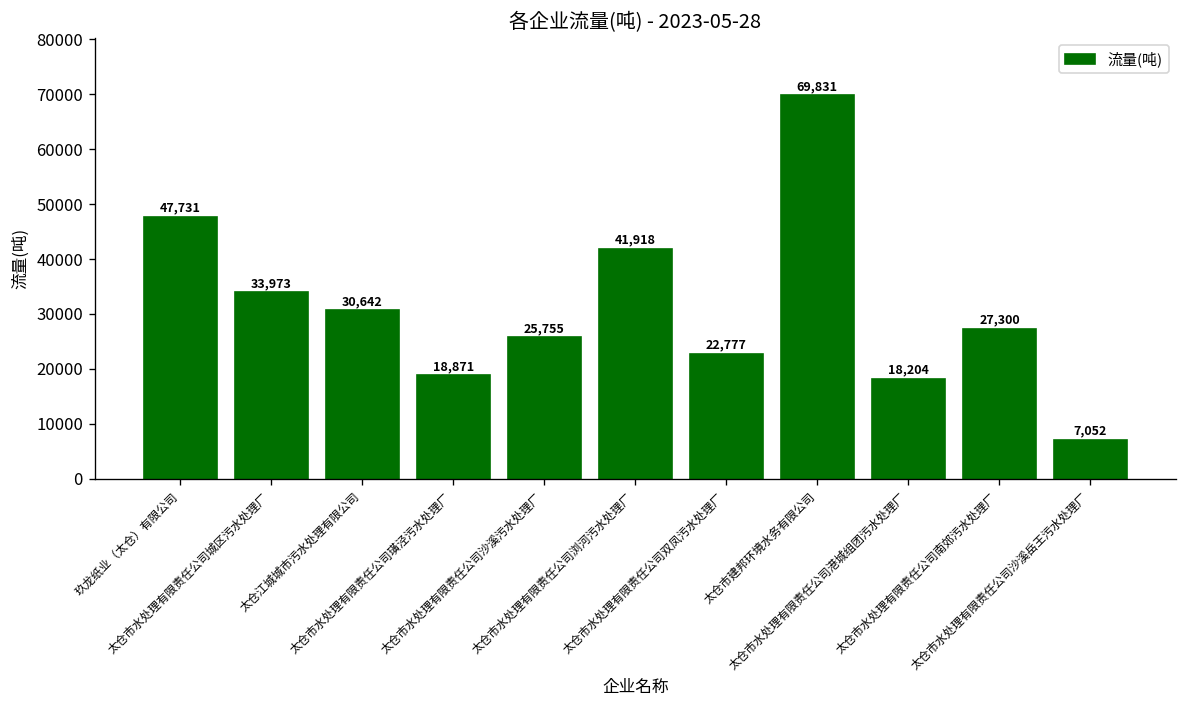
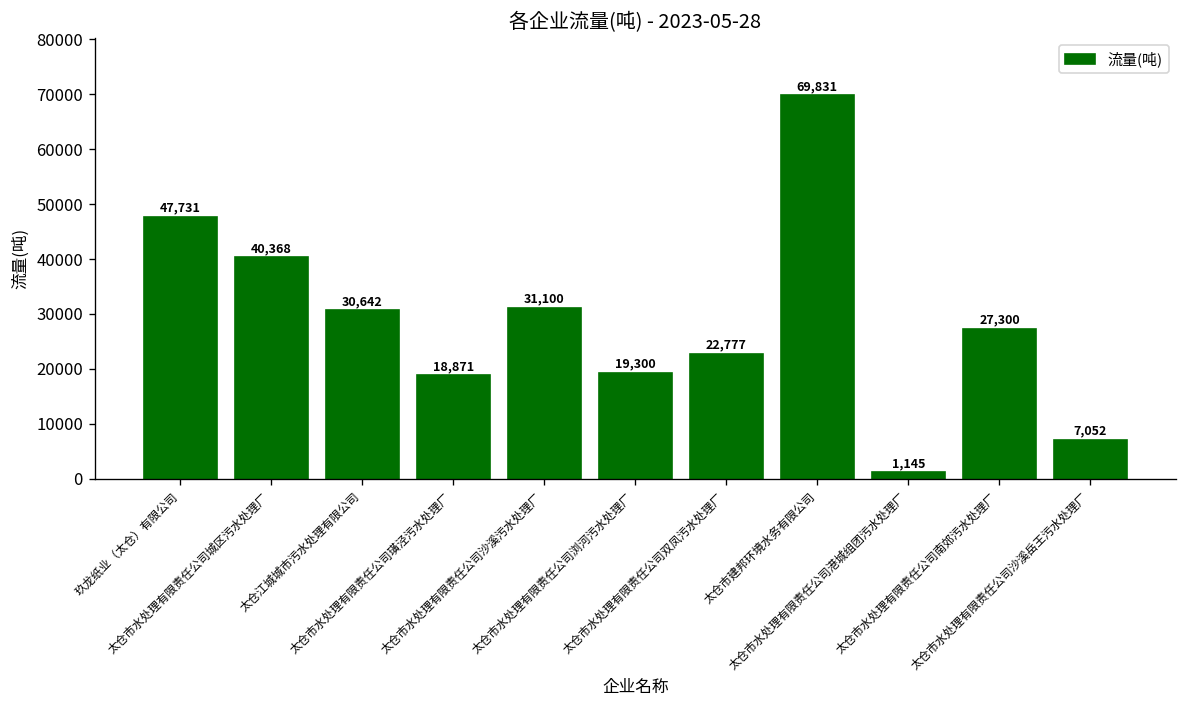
太仓市水处理有限责任公司城区污水处理厂: 33,973 -> 40,368
太仓市水处理有限责任公司沙溪污水处理厂: 25,755 -> 31,100
太仓市水处理有限责任公司浏河污水处理厂: 41,918 -> 19,300
太仓市水处理有限责任公司港城组团污水处理厂: 18,204 -> 1,145
